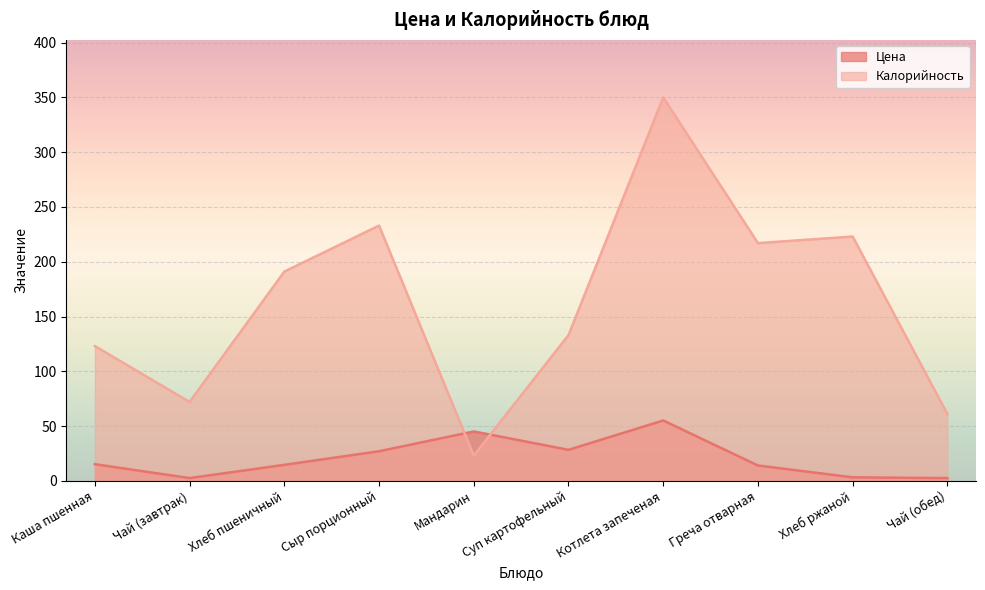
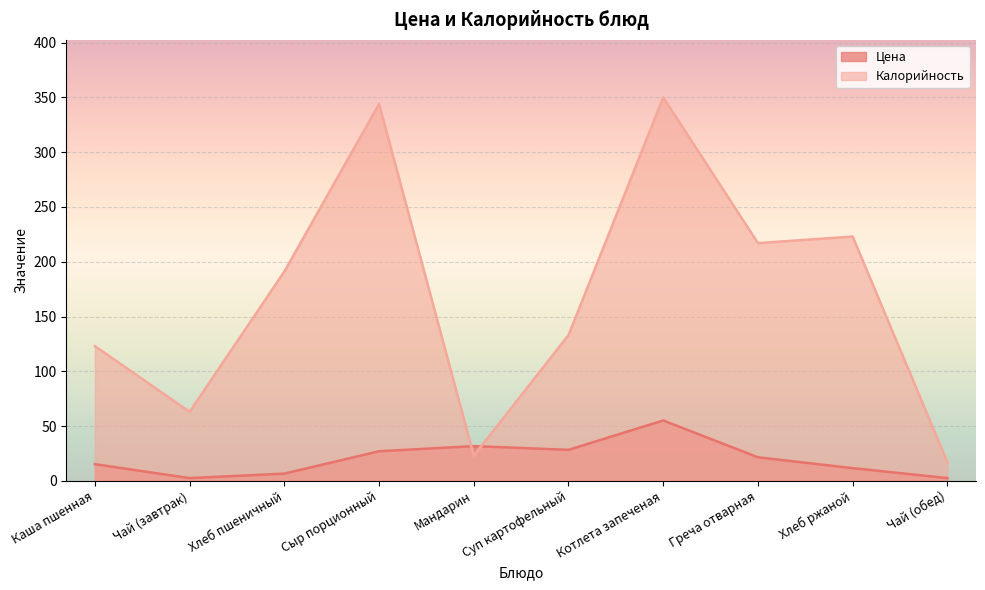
Калорийность, Чай (завтрак): 72 -> 63
Цена, Хлеб пшеничный: 15 -> 7
Калорийность, Сыр порционный: 233 -> 344
Цена, Мандарин: 45 -> 32
Цена, Греча отварная: 14 -> 22
Цена, Хлеб ржаной: 3 -> 12
Калорийность, Чай (обед): 61 -> 17
